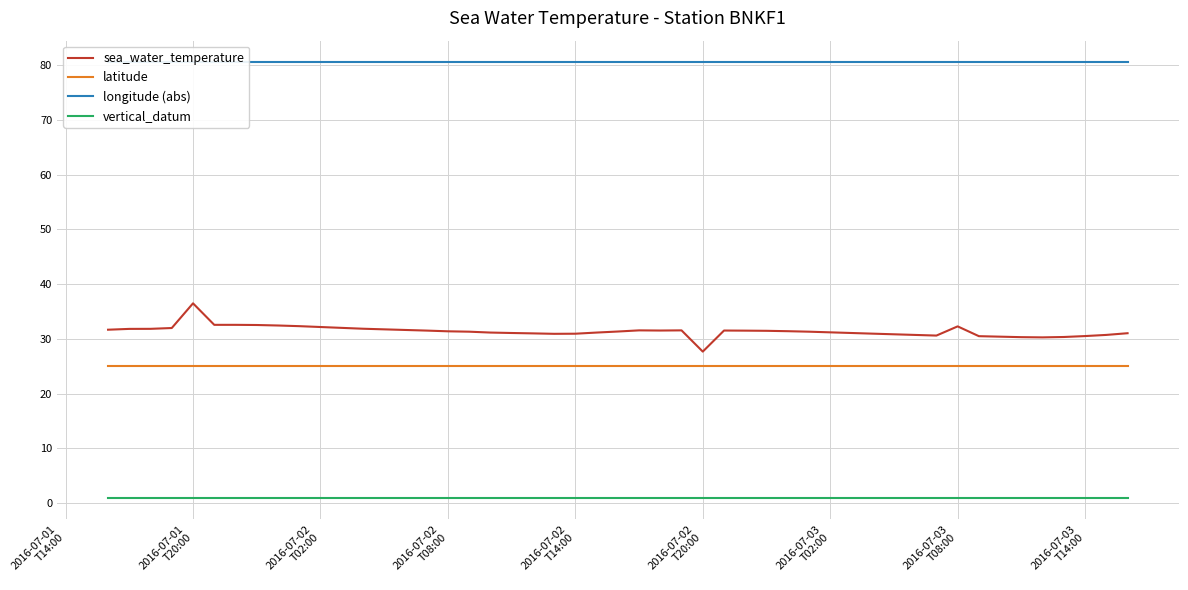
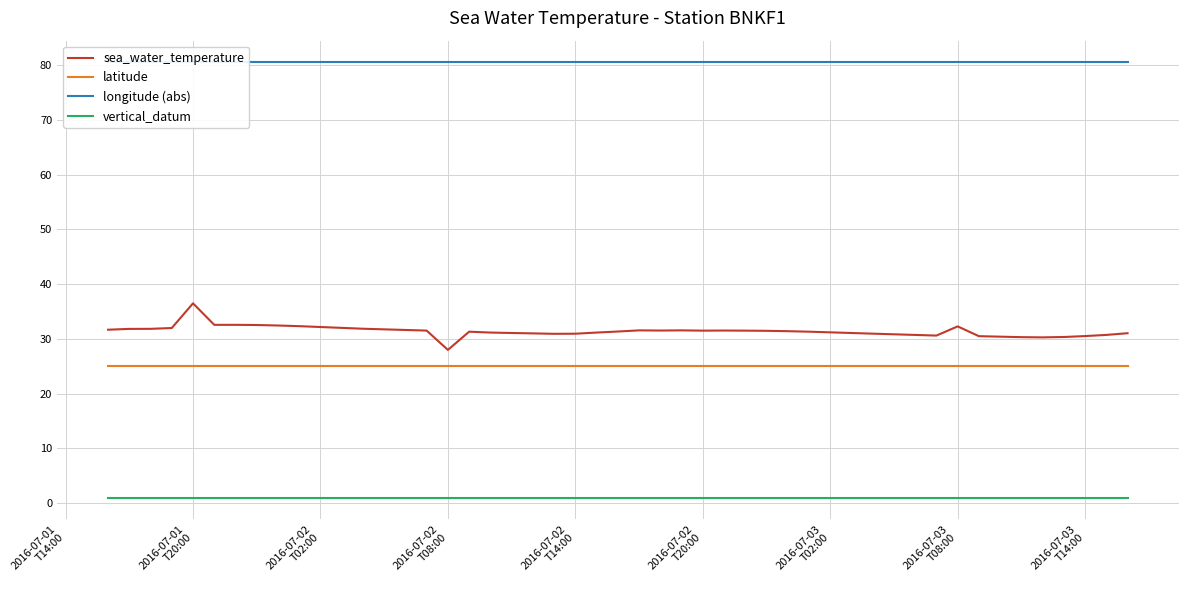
sea_water_temperature, 2016-07-02 T08:00: 31 -> 28
sea_water_temperature, 2016-07-02 T20:00: 28 -> 32
